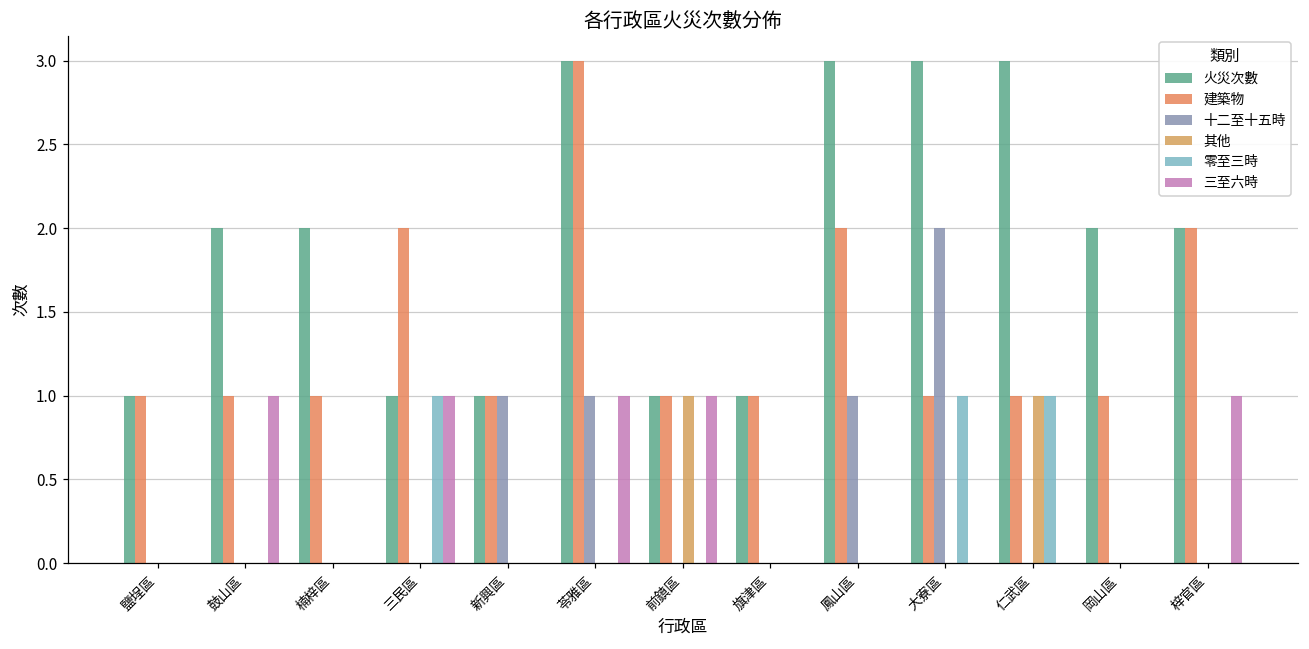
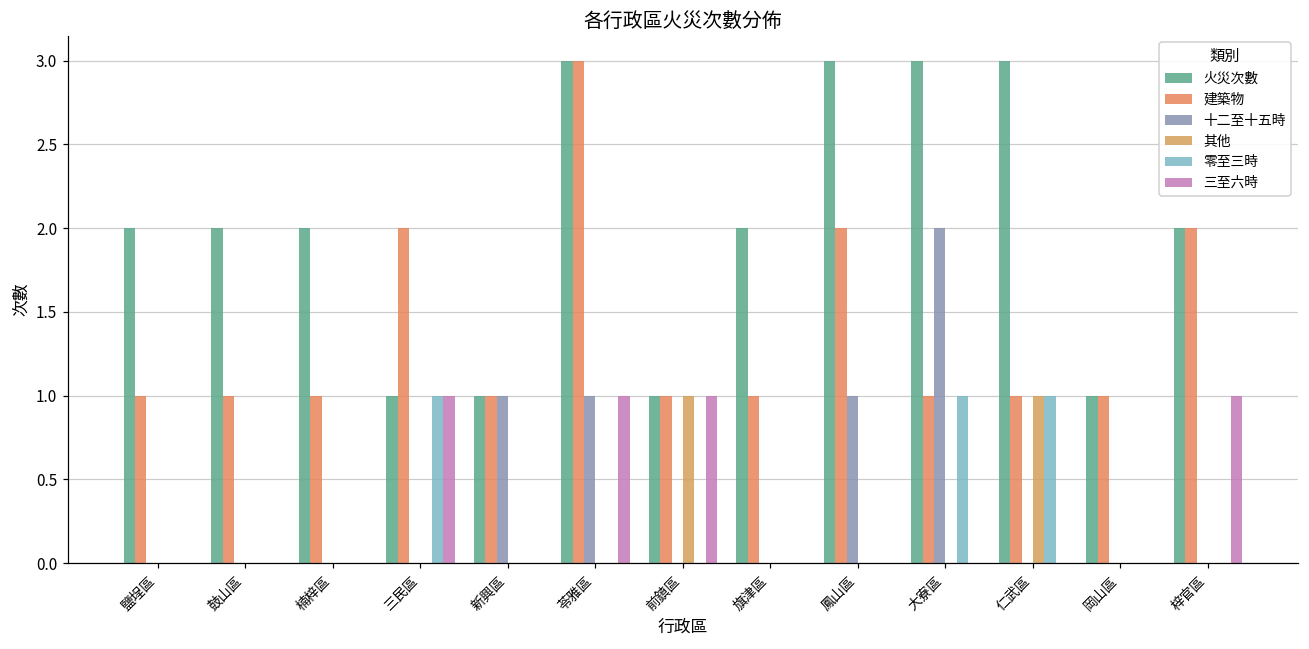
火災次數, 鹽埕區: 1 -> 2
三至六時, 鼓山區: 1 -> 0
火災次數, 旗津區: 1 -> 2
火災次數, 岡山區: 2 -> 1
